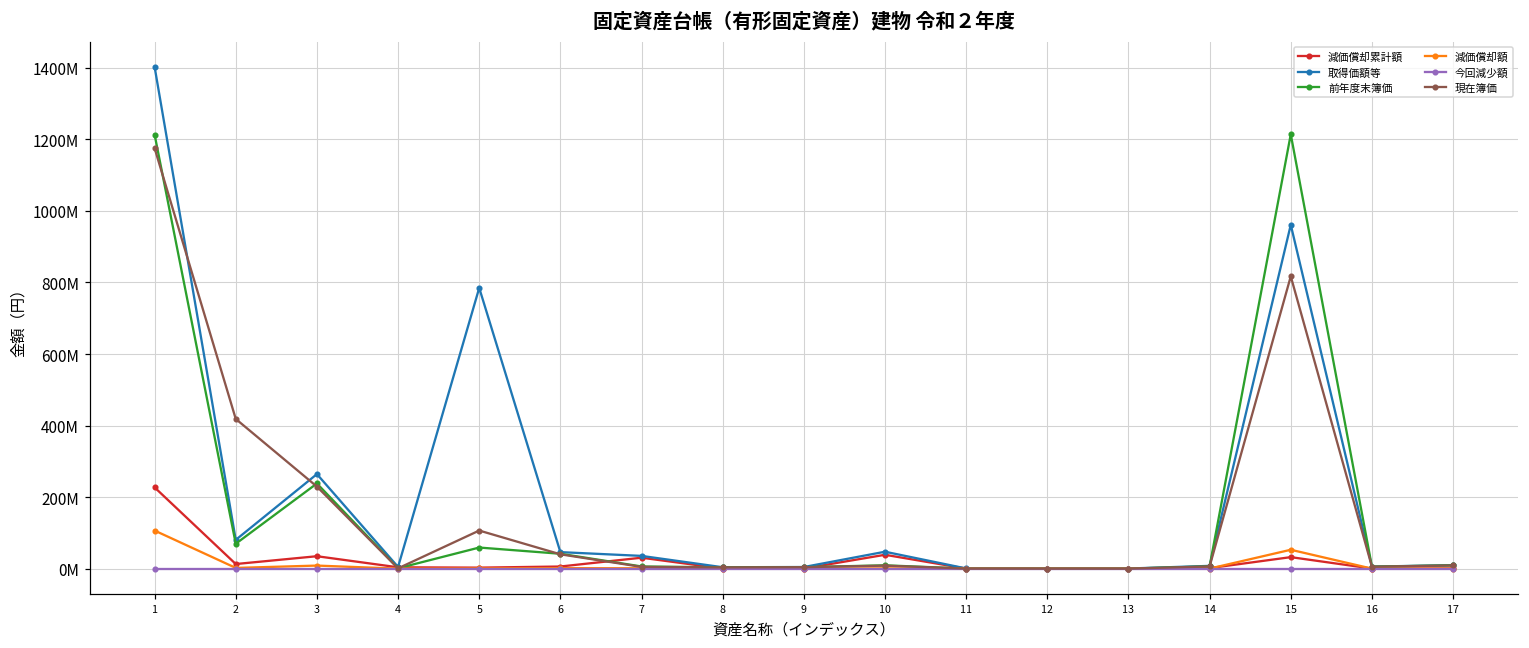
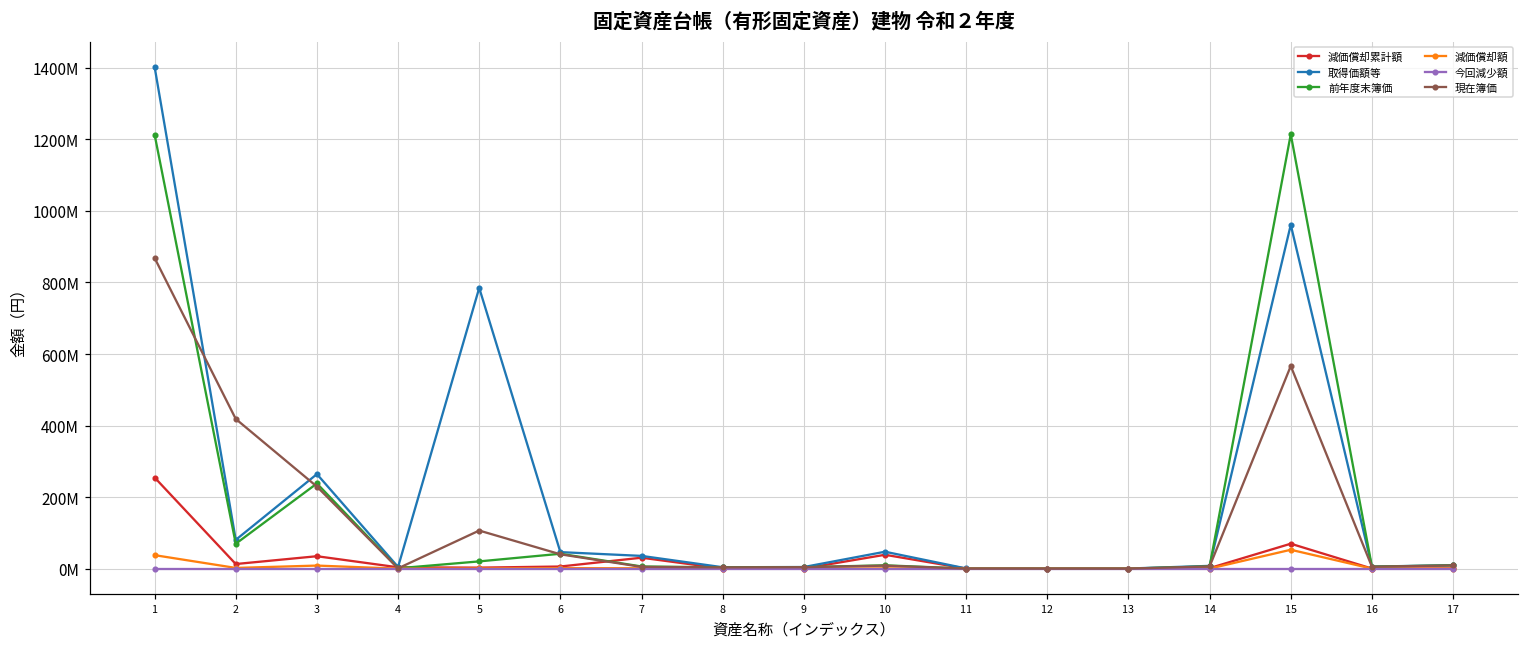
減価償却累計額, 1: 230000000 -> 250000000
減価償却額, 1: 110000000 -> 40000000
現在簿価, 1: 1180000000 -> 870000000
前年度末簿価, 5: 60000000 -> 20000000
減価償却累計額, 15: 30000000 -> 70000000
現在簿価, 15: 820000000 -> 570000000
